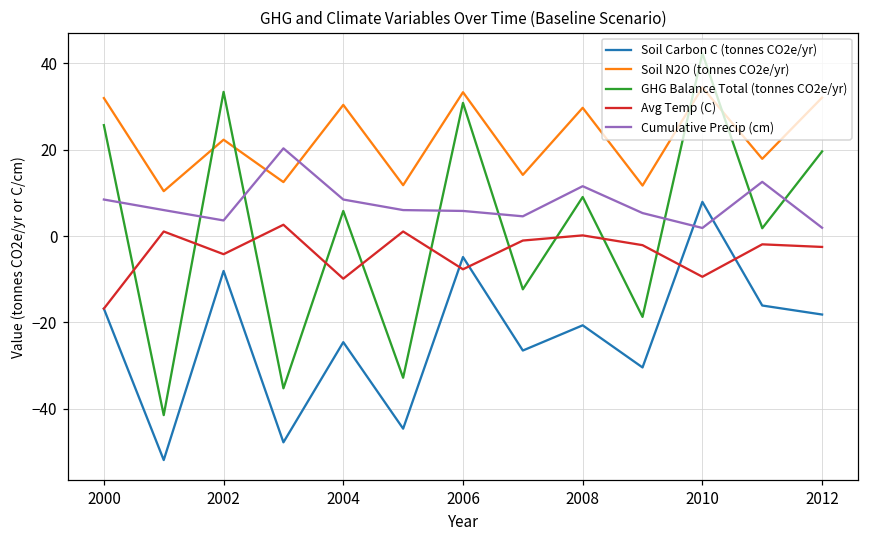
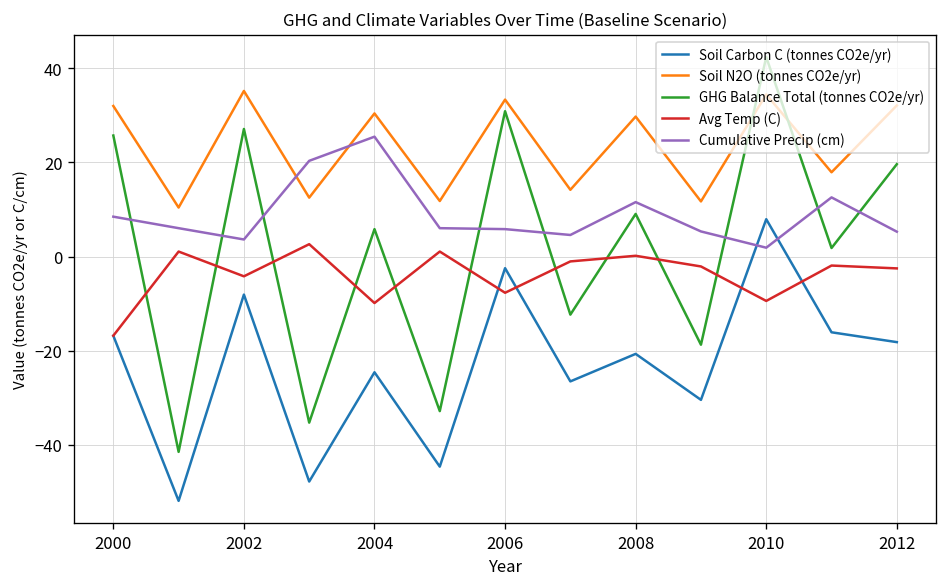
Soil N2O (tonnes CO2e/yr), 2002: 22 -> 35
GHG Balance Total (tonnes CO2e/yr), 2002: 33 -> 27
Cumulative Precip (cm), 2004: 8 -> 25
Soil Carbon C (tonnes CO2e/yr), 2006: -5 -> -2
Cumulative Precip (cm), 2012: 2 -> 5
